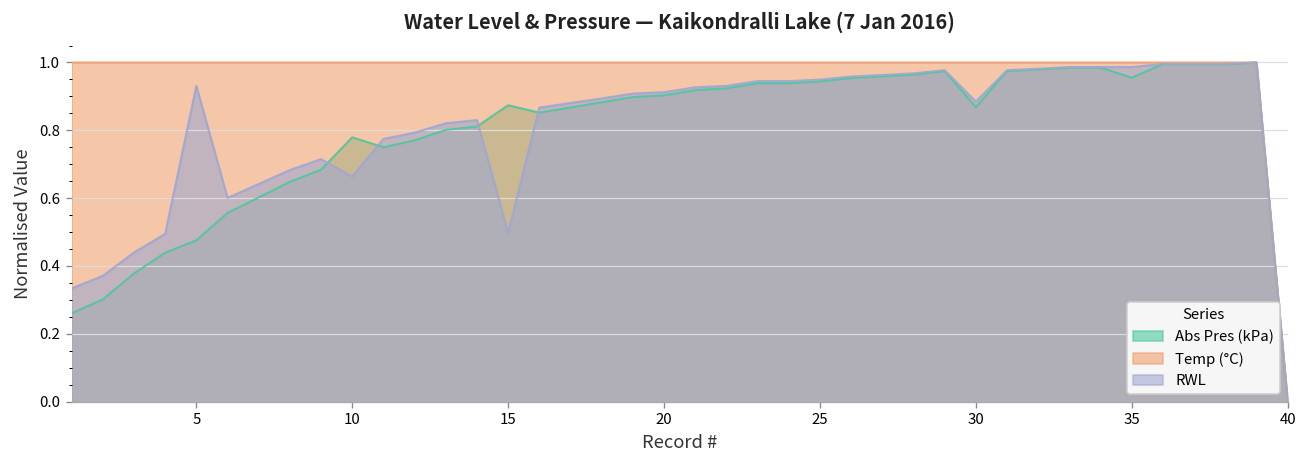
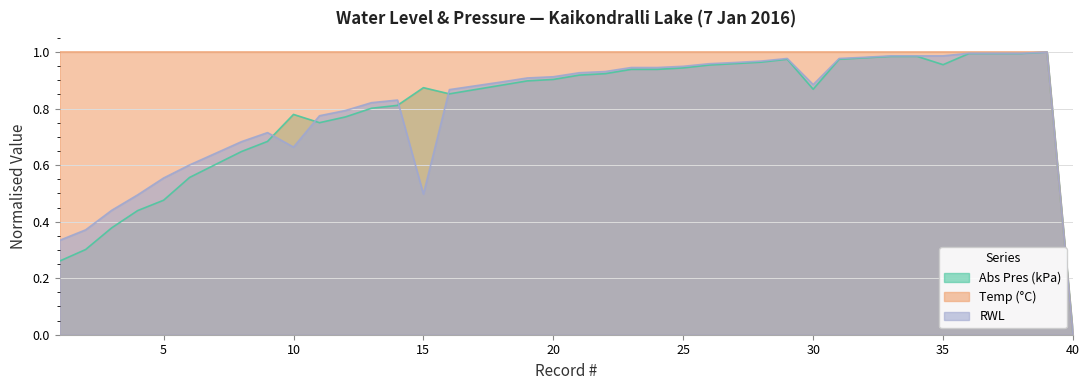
RWL, 5: 0.93 -> 0.55
